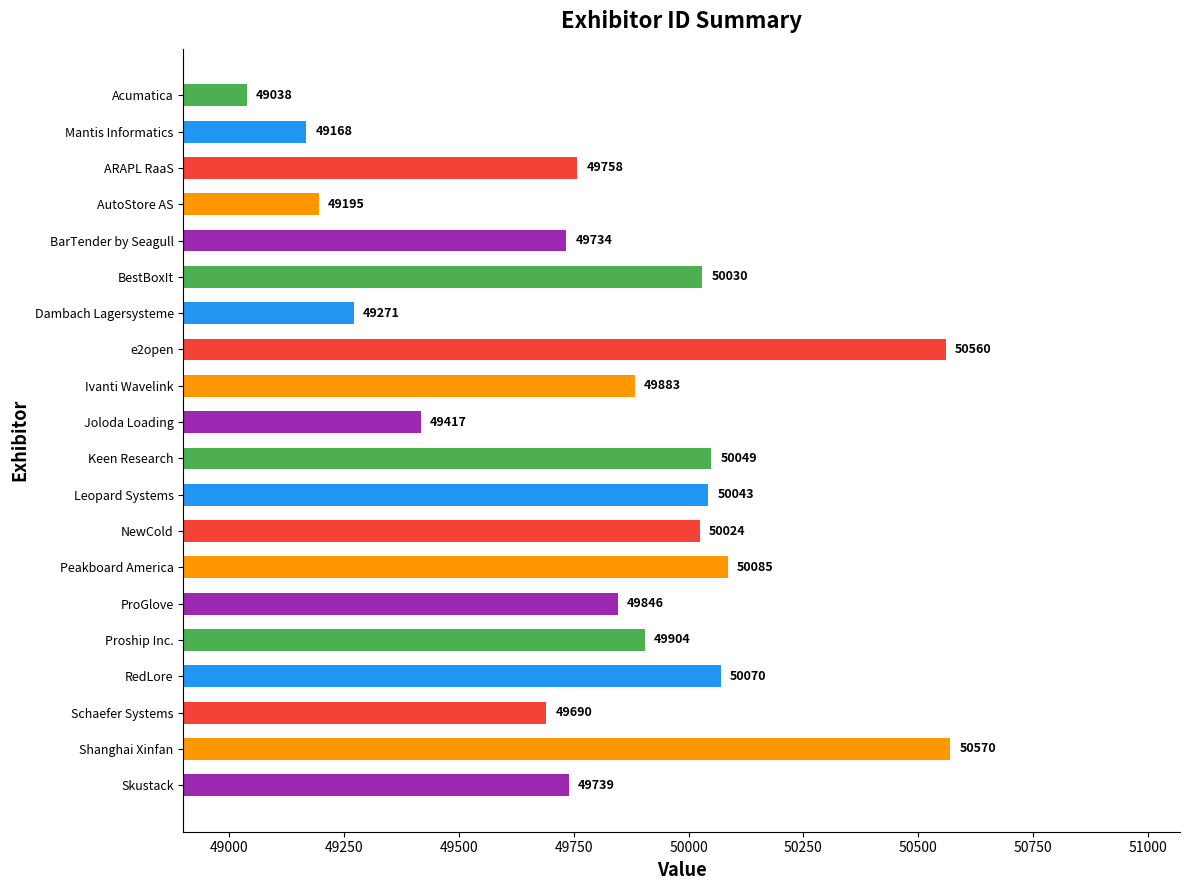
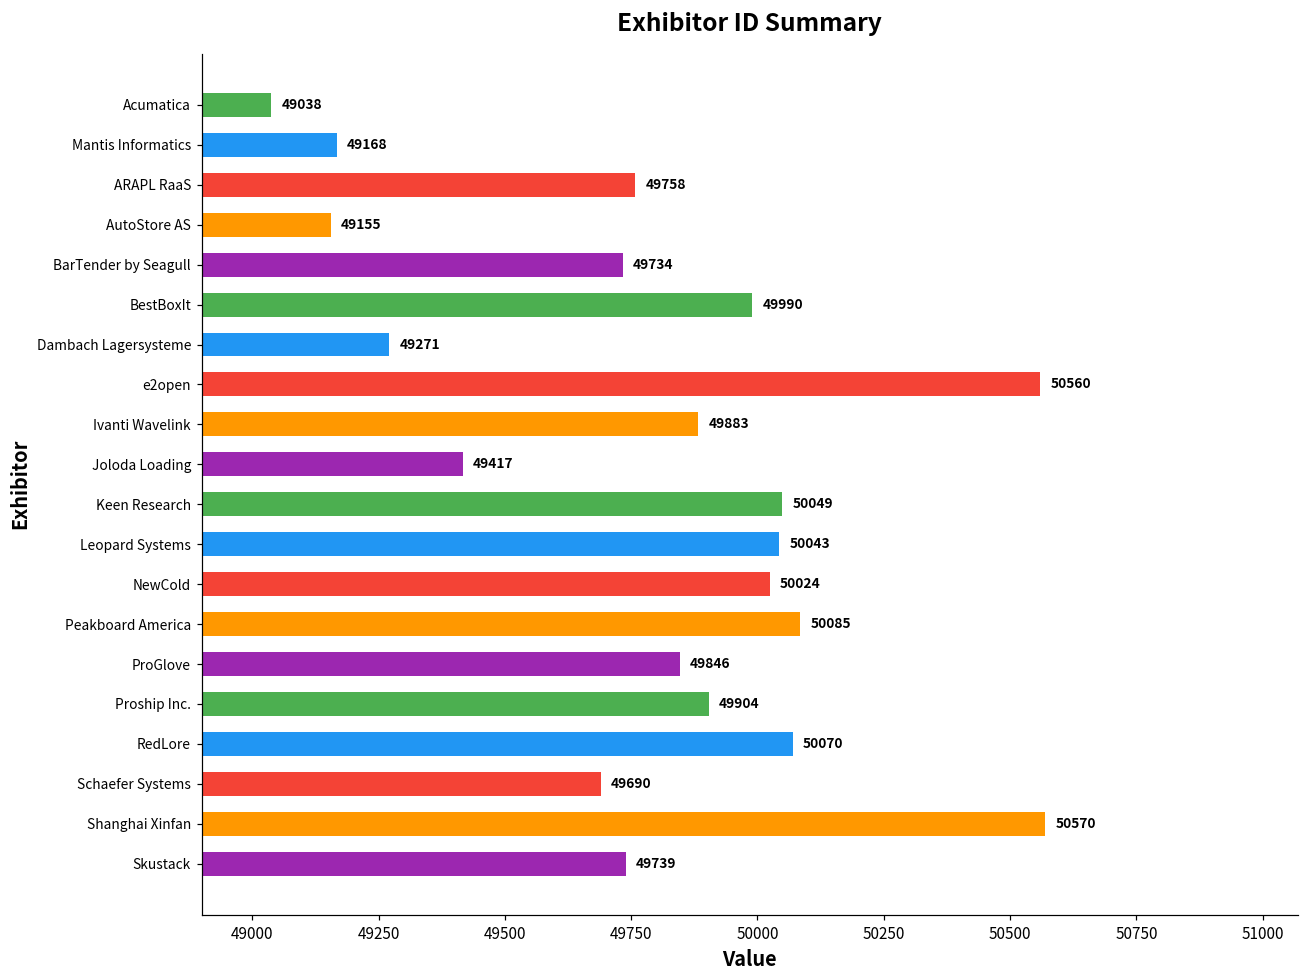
AutoStore AS: 49195 -> 49155
BestBoxIt: 50030 -> 49990
